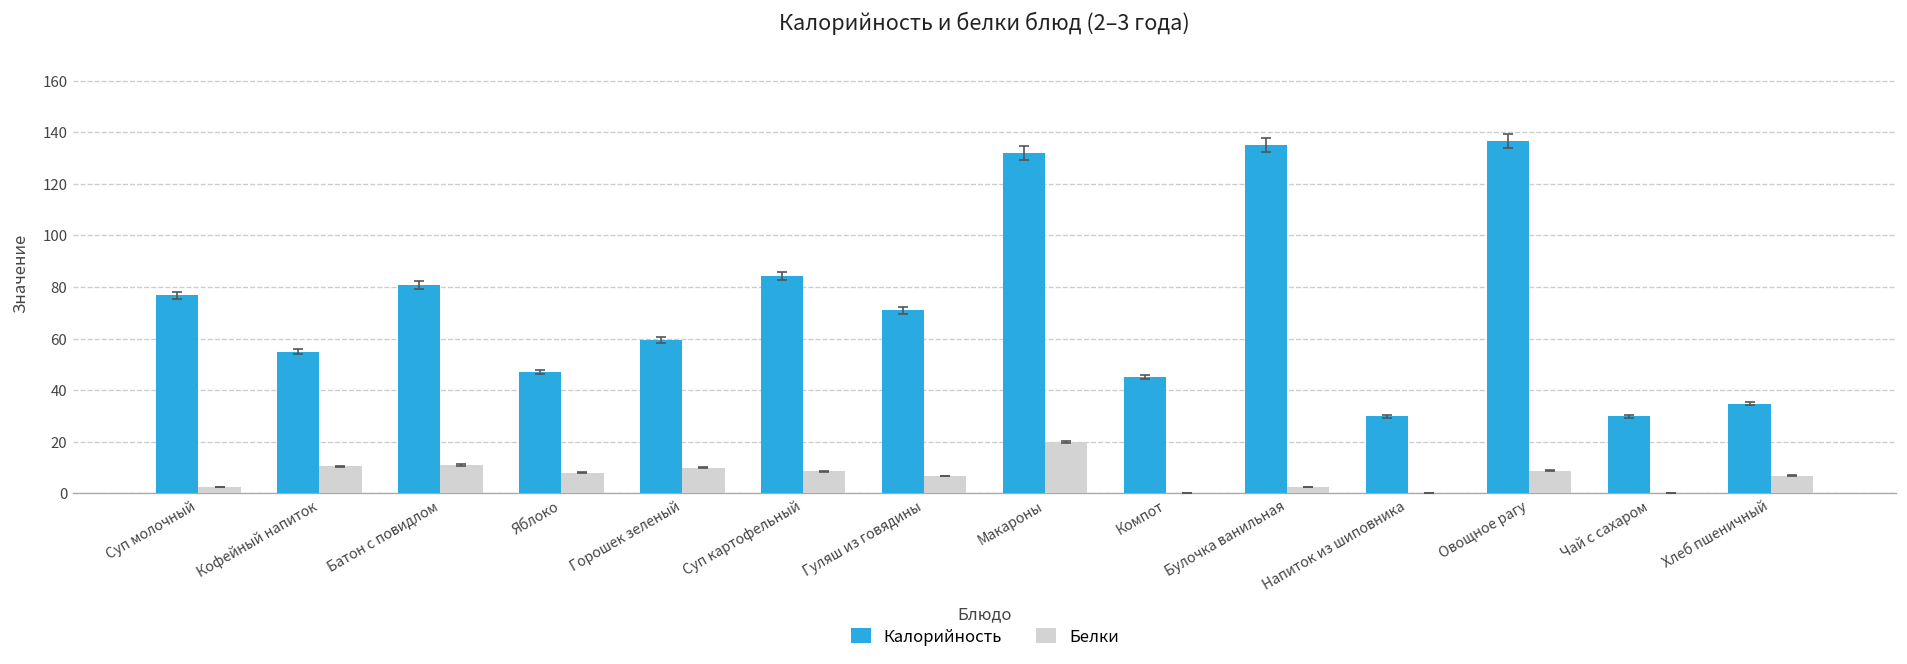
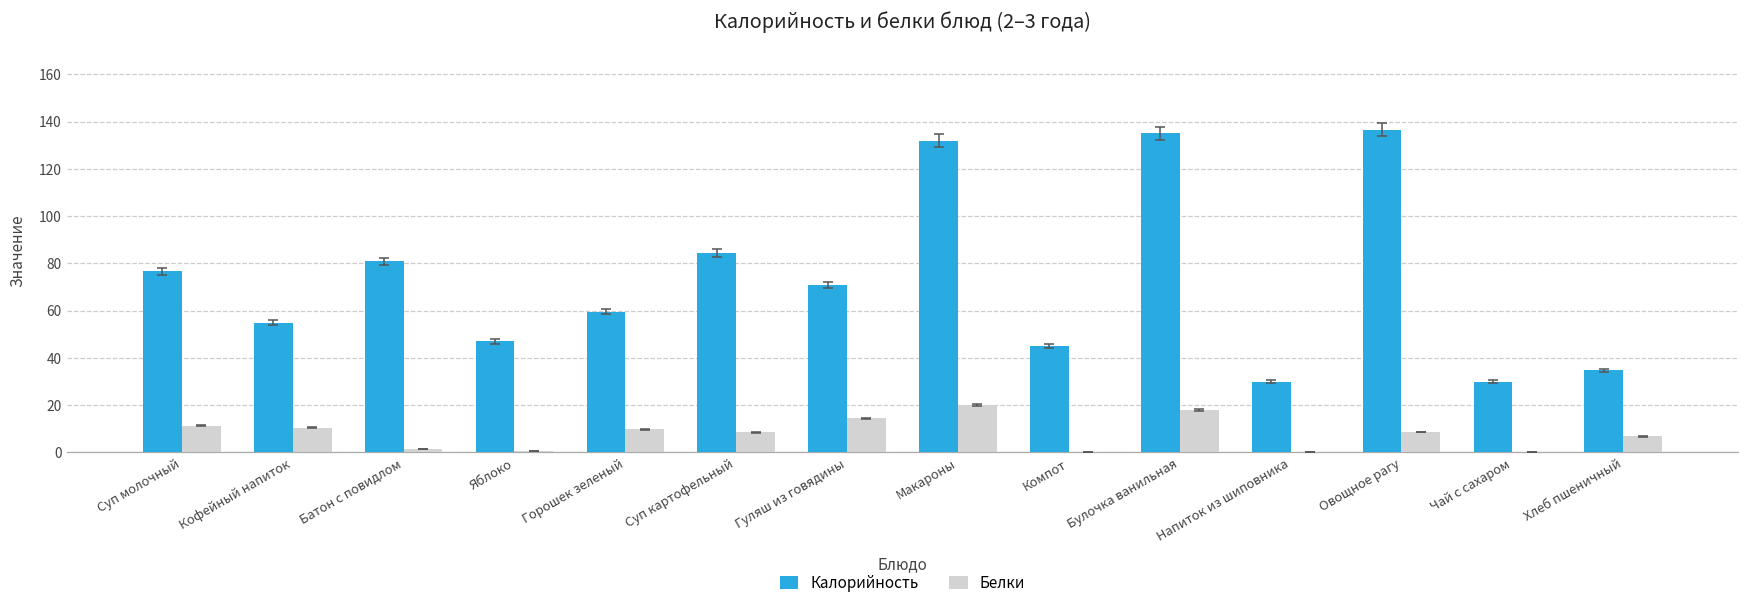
Белки, Суп молочный: 2 -> 11
Белки, Батон с повидлом: 11 -> 1
Белки, Яблоко: 8 -> 0
Белки, Гуляш из говядины: 7 -> 14
Белки, Булочка ванильная: 3 -> 18
